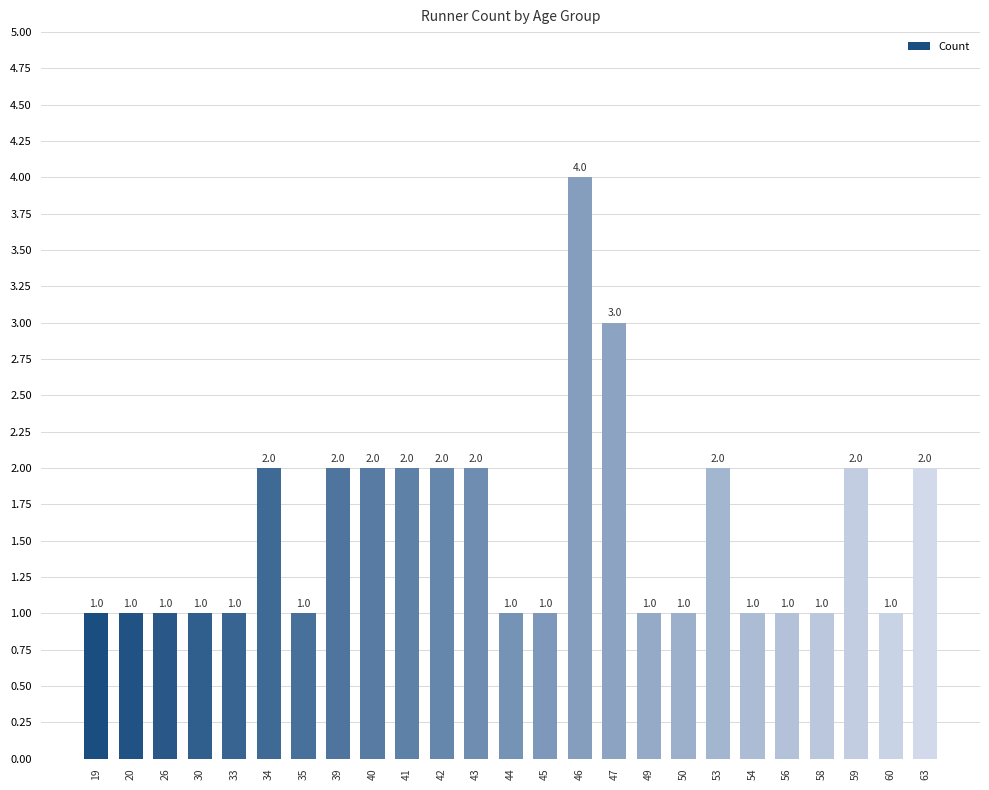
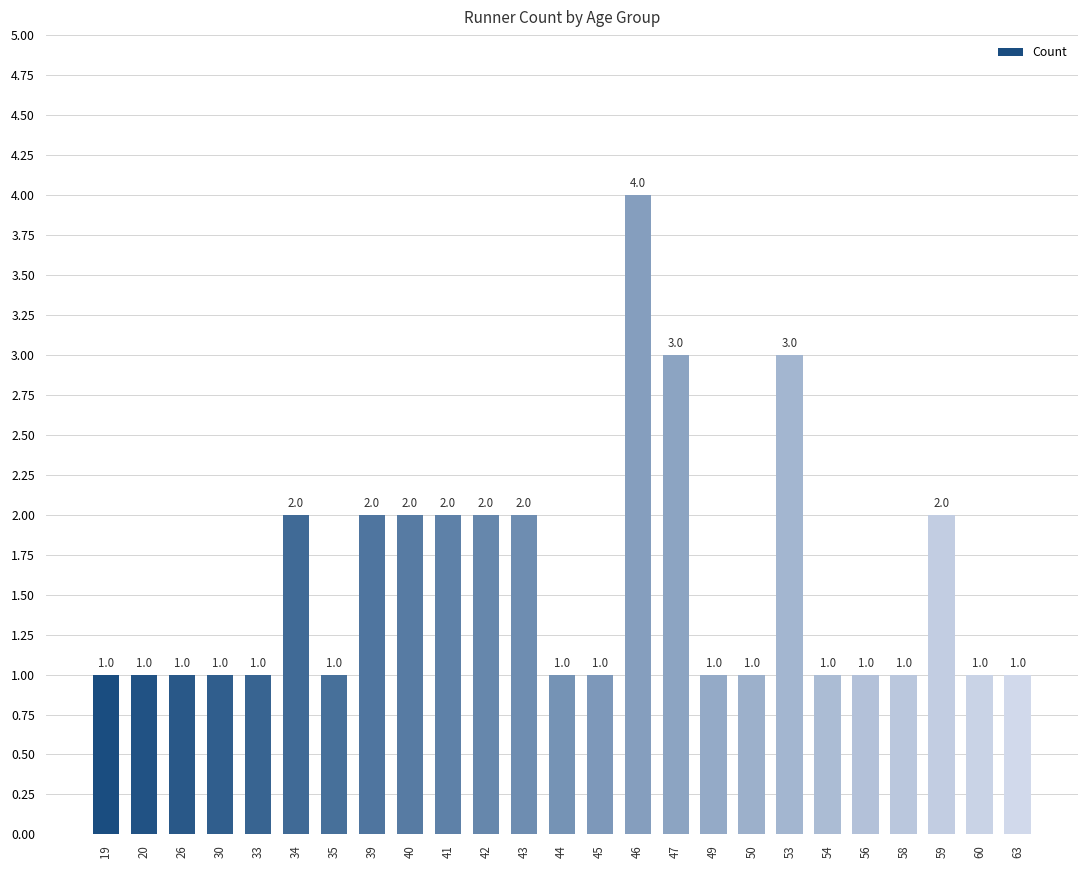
53: 2.0 -> 3.0
63: 2.0 -> 1.0
